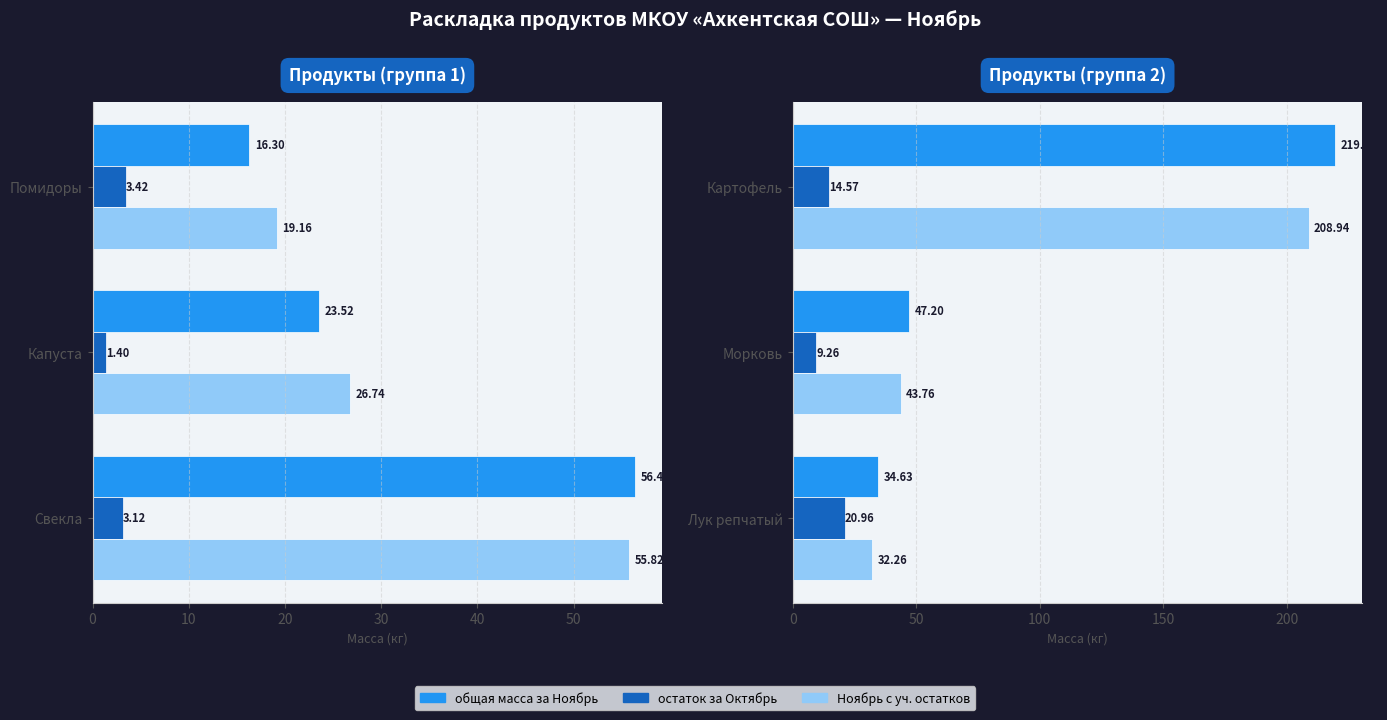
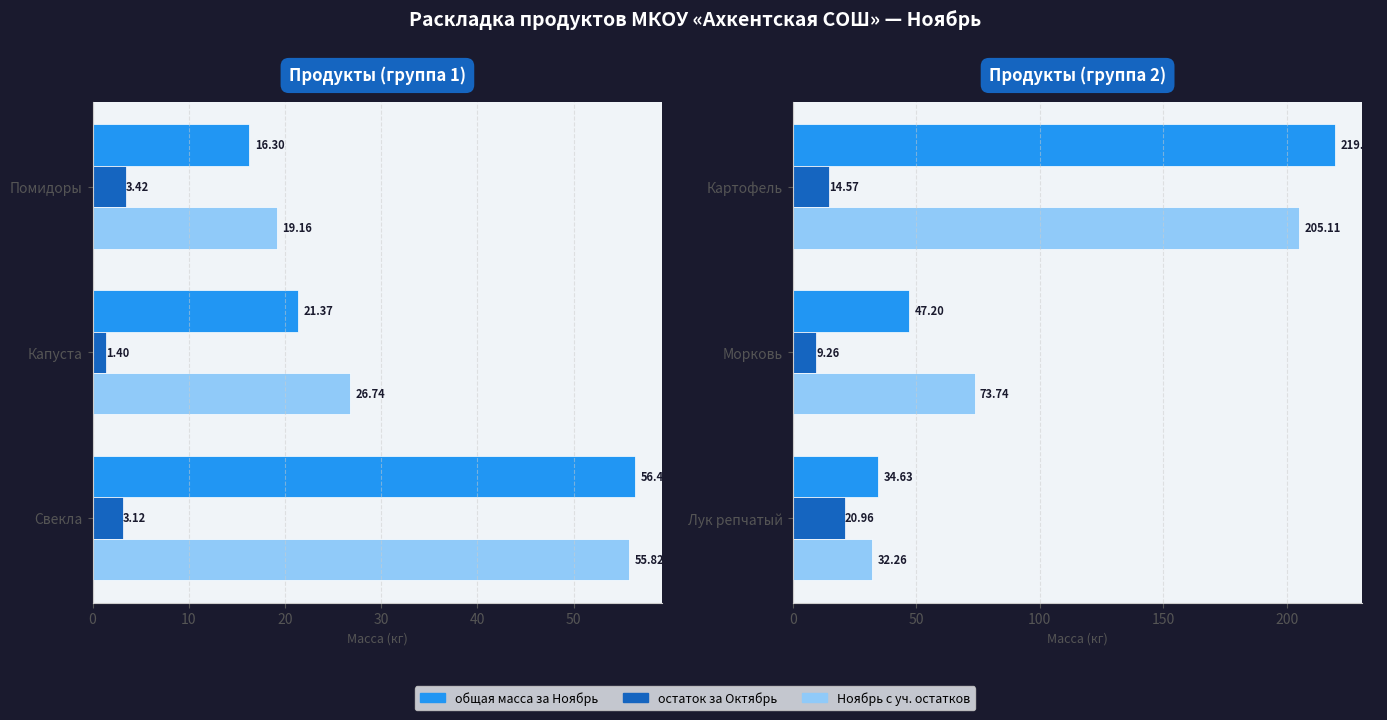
Продукты (группа 1), общая масса за Ноябрь, Капуста: 23.52 -> 21.37
Продукты (группа 2), Ноябрь с уч. остатков, Картофель: 208.94 -> 205.11
Продукты (группа 2), Ноябрь с уч. остатков, Морковь: 43.76 -> 73.74
